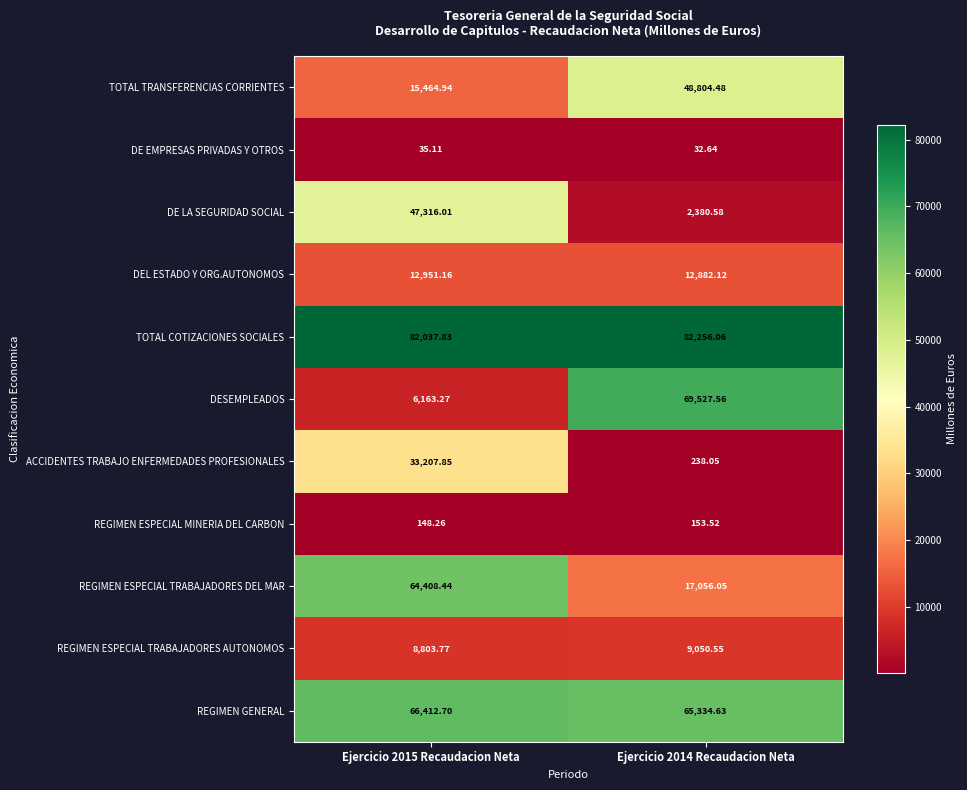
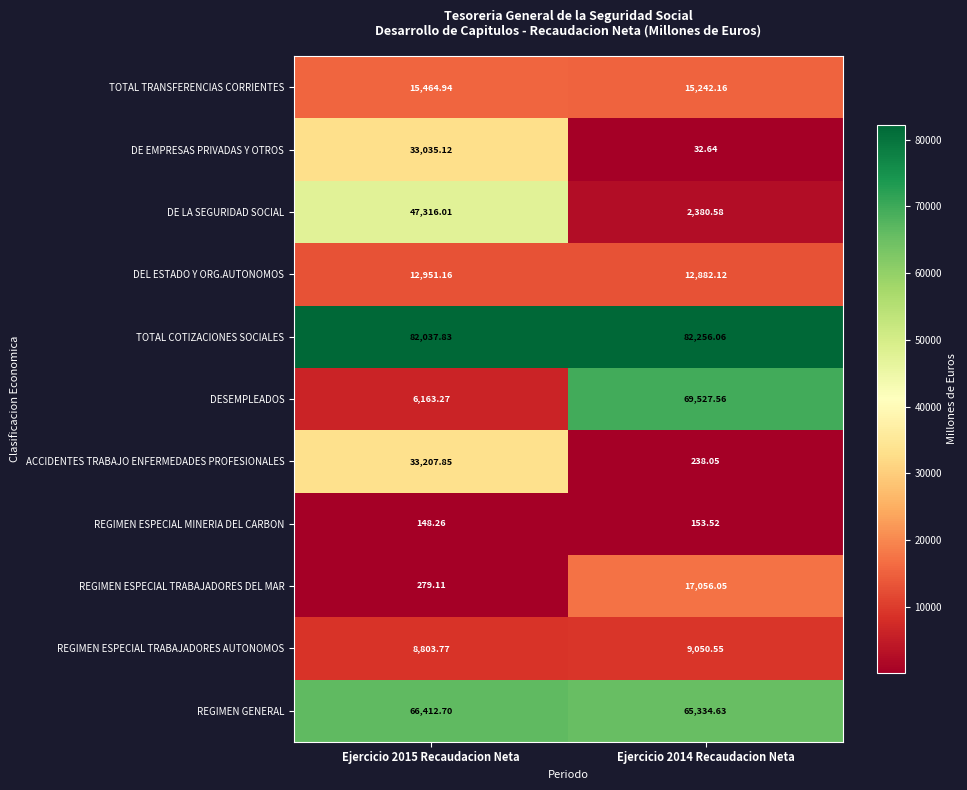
TOTAL TRANSFERENCIAS CORRIENTES, Ejercicio 2014 Recaudacion Neta: 48,804.48 -> 15,242.16
DE EMPRESAS PRIVADAS Y OTROS, Ejercicio 2015 Recaudacion Neta: 35.11 -> 33,035.12
REGIMEN ESPECIAL TRABAJADORES DEL MAR, Ejercicio 2015 Recaudacion Neta: 64,408.44 -> 279.11
